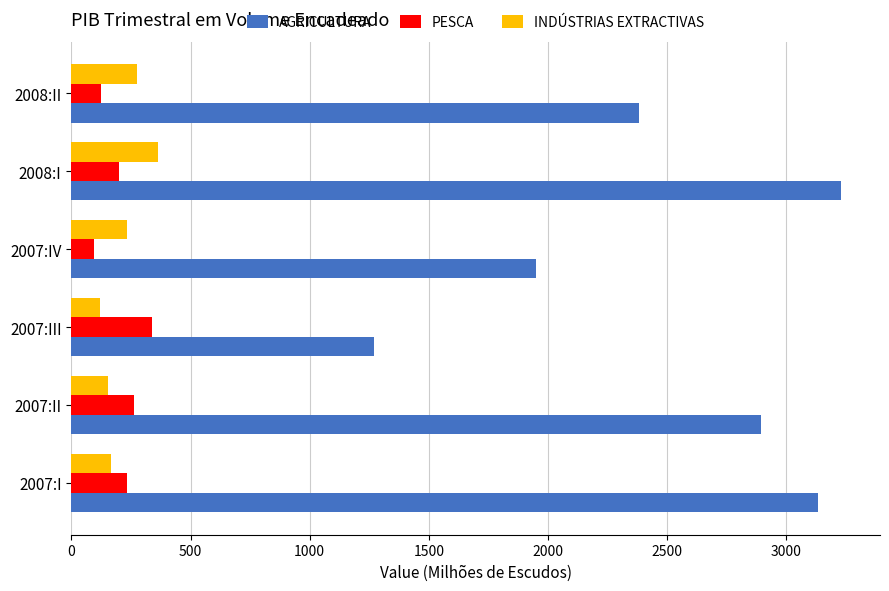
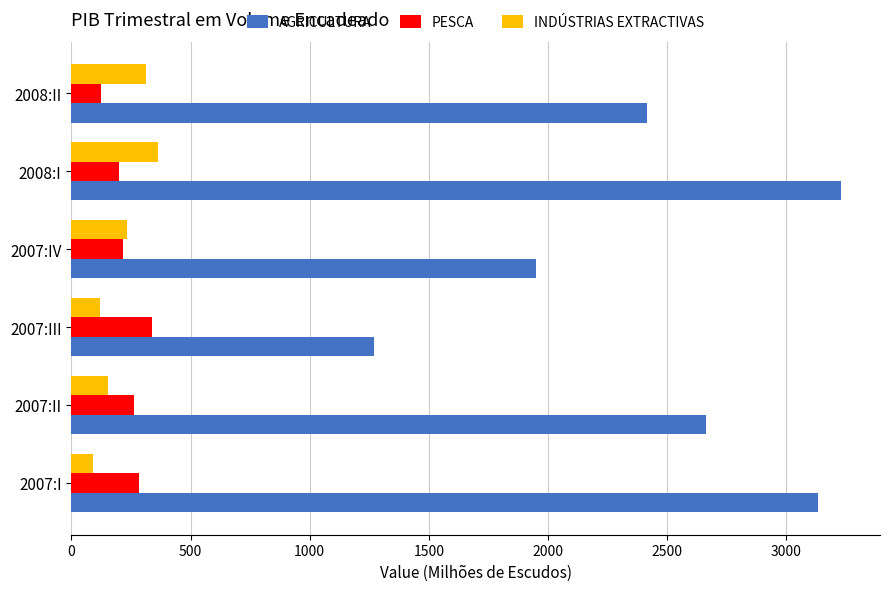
INDÚSTRIAS EXTRACTIVAS, 2008:II: 280 -> 310
AGRICULTURA, 2008:II: 2380 -> 2420
PESCA, 2007:IV: 90 -> 220
AGRICULTURA, 2007:II: 2890 -> 2660
INDÚSTRIAS EXTRACTIVAS, 2007:I: 170 -> 90
PESCA, 2007:I: 230 -> 280
